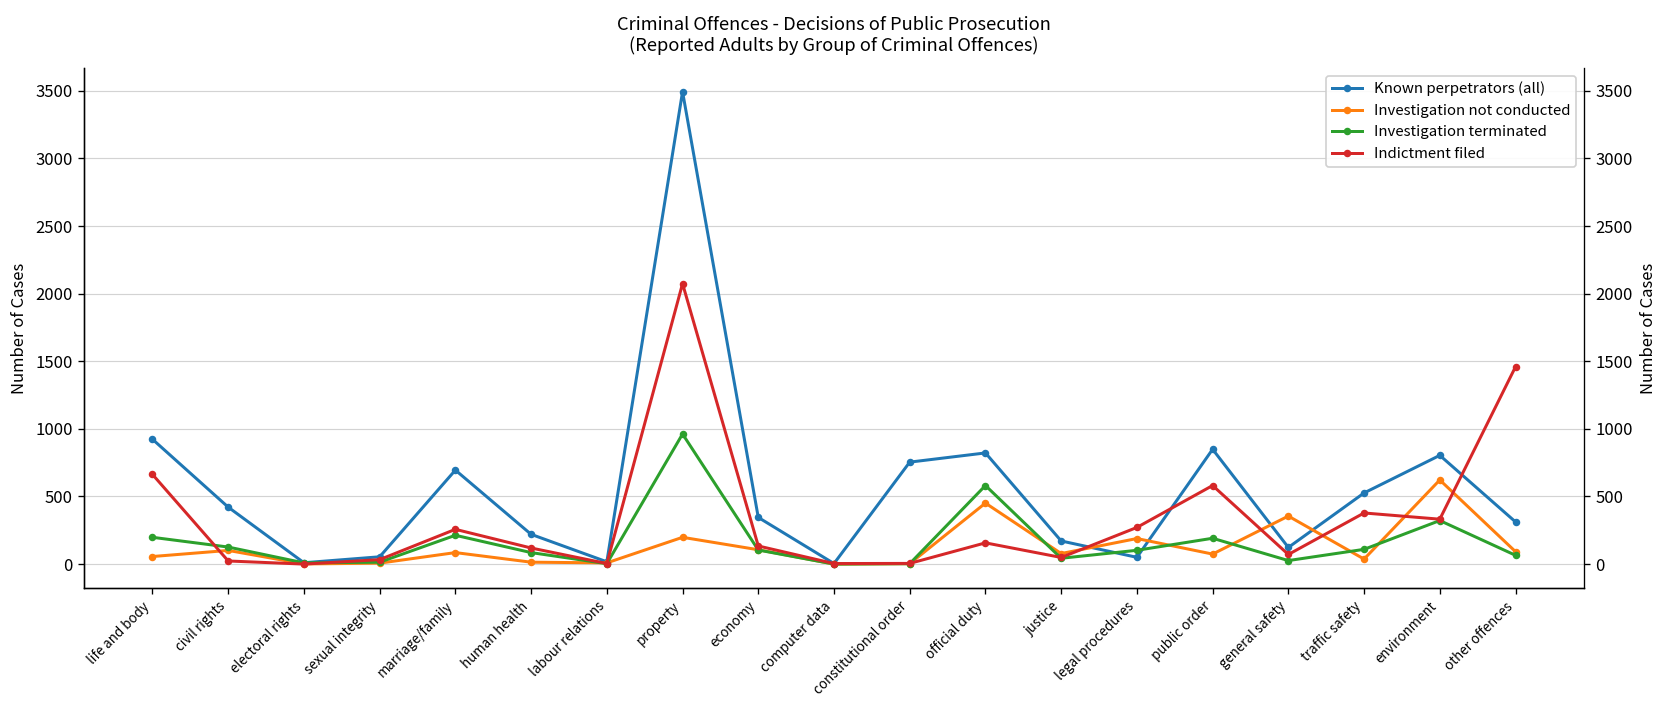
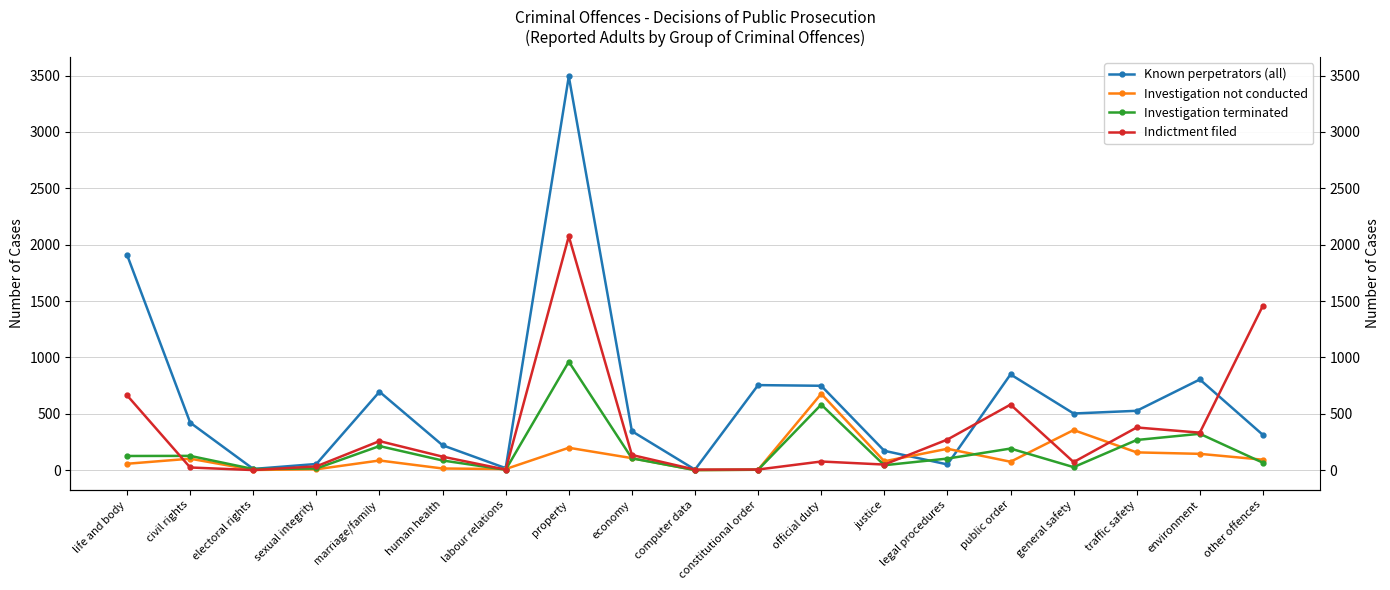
Known perpetrators (all), life and body: 920 -> 1910
Investigation terminated, life and body: 200 -> 130
Known perpetrators (all), official duty: 820 -> 750
Investigation not conducted, official duty: 450 -> 680
Indictment filed, official duty: 160 -> 80
Known perpetrators (all), general safety: 120 -> 500
Investigation not conducted, traffic safety: 40 -> 160
Investigation terminated, traffic safety: 110 -> 270
Investigation not conducted, environment: 620 -> 140
